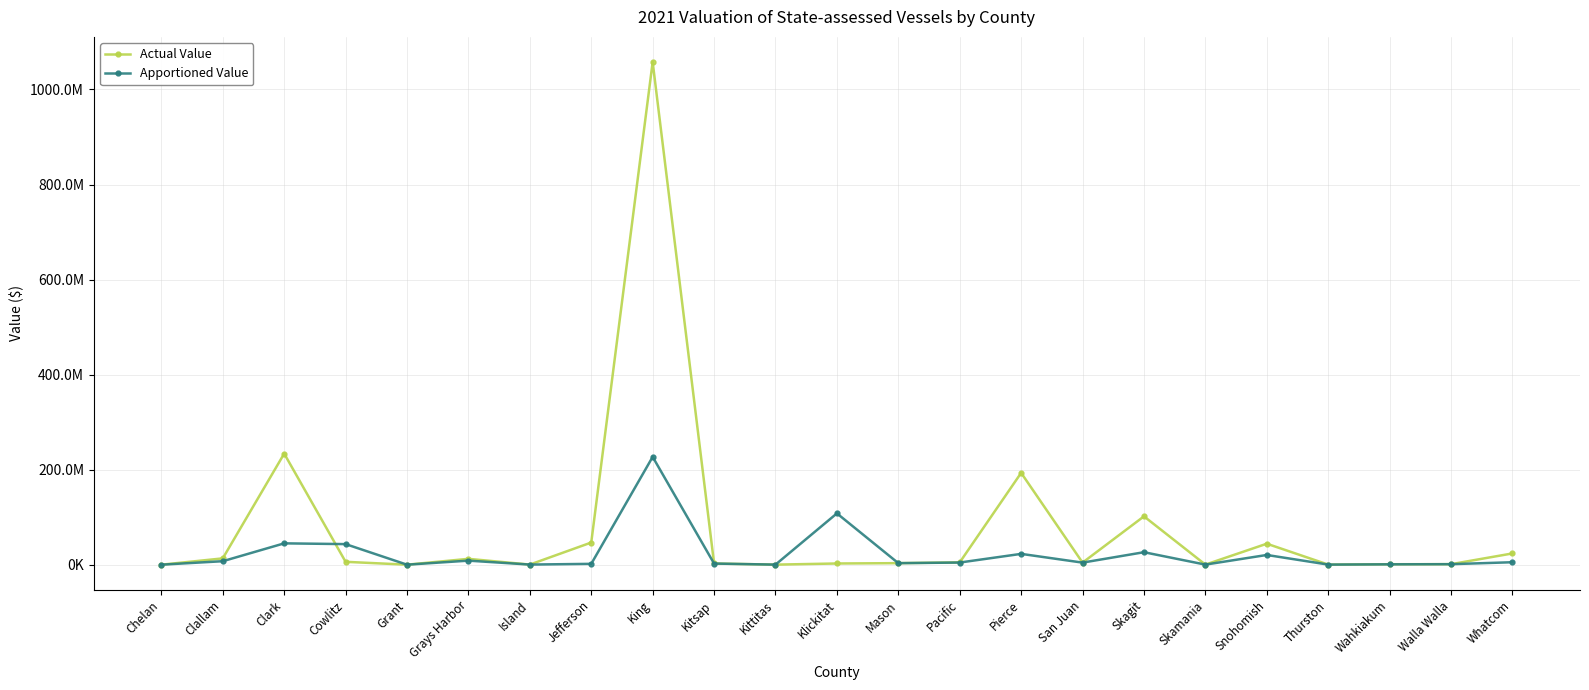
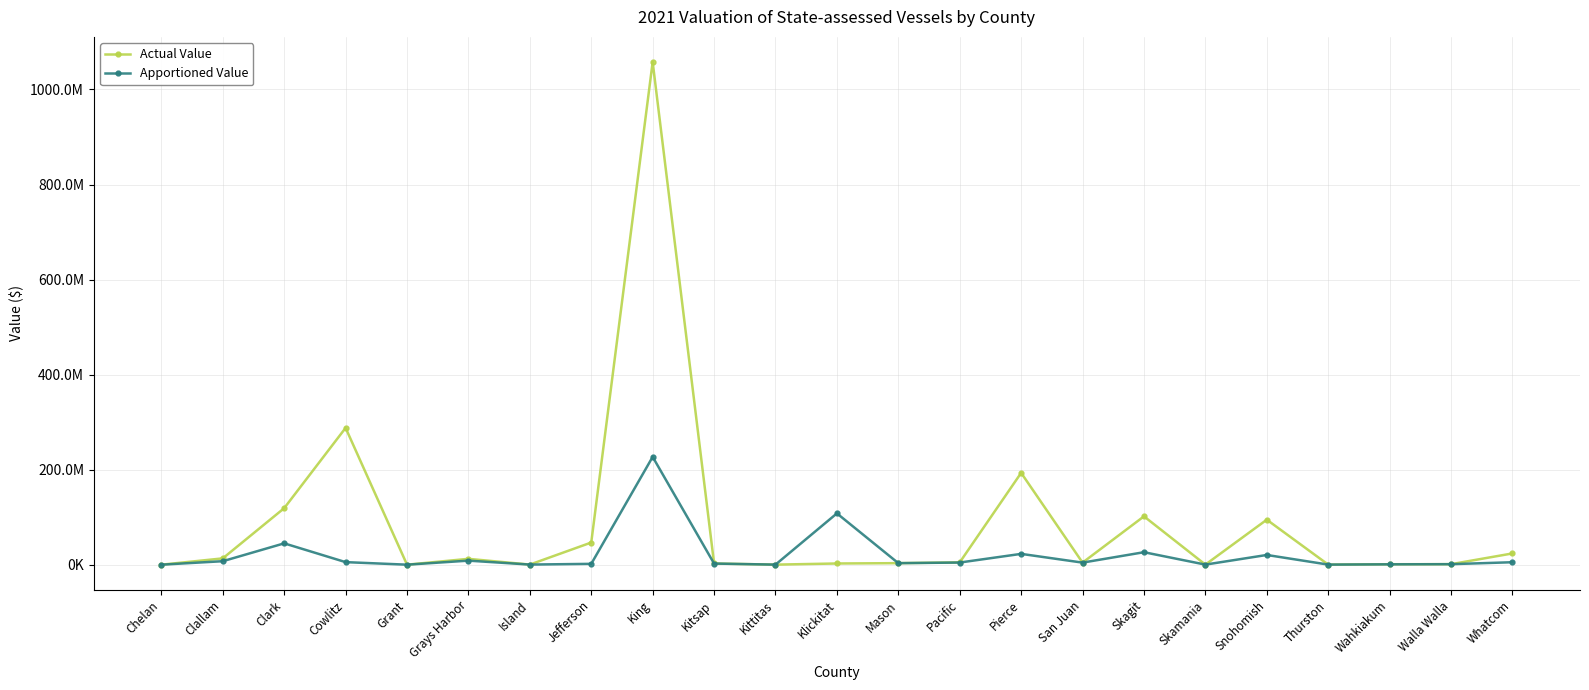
Actual Value, Clark: 230000000 -> 120000000
Actual Value, Cowlitz: 10000000 -> 290000000
Apportioned Value, Cowlitz: 40000000 -> 10000000
Actual Value, Snohomish: 40000000 -> 90000000
